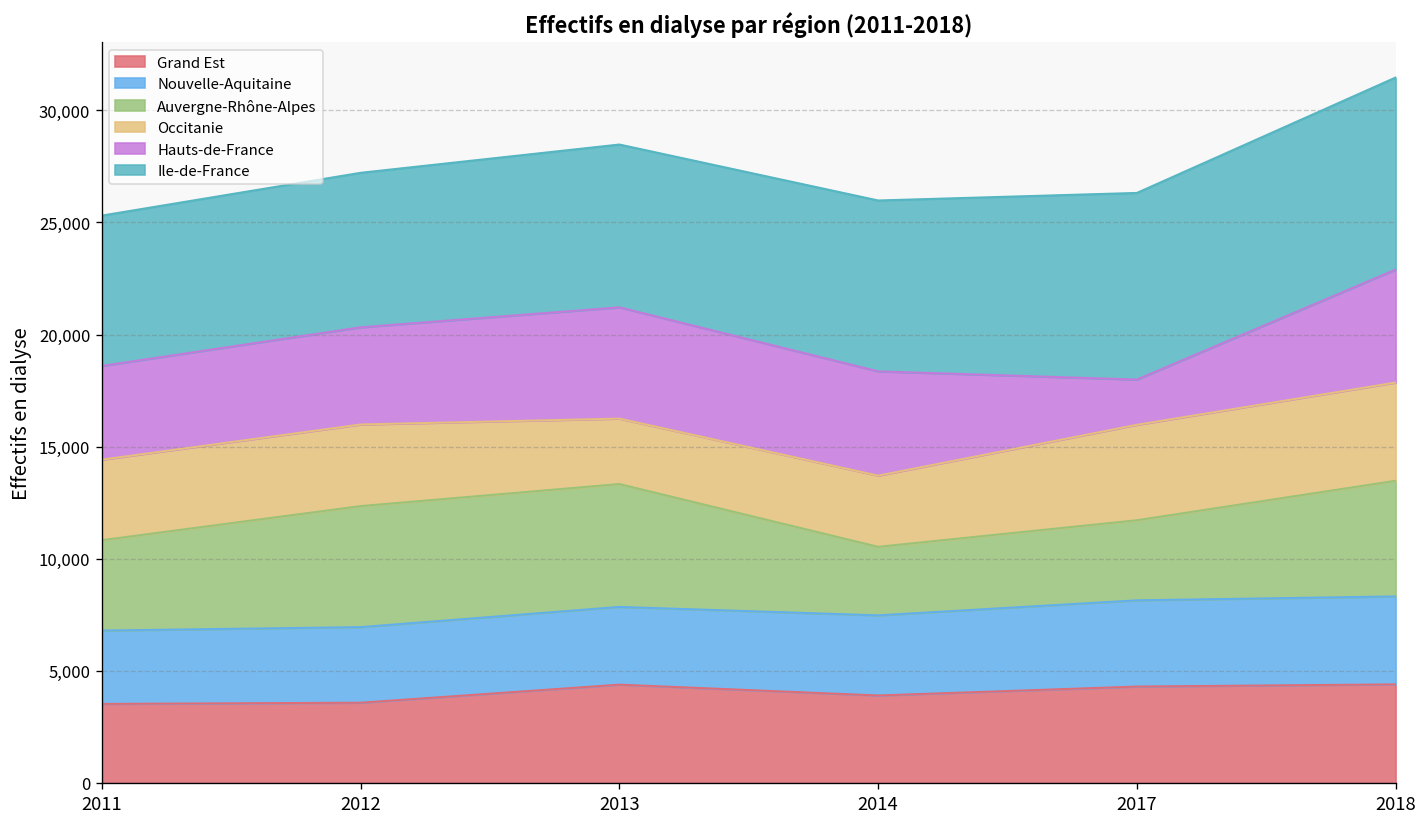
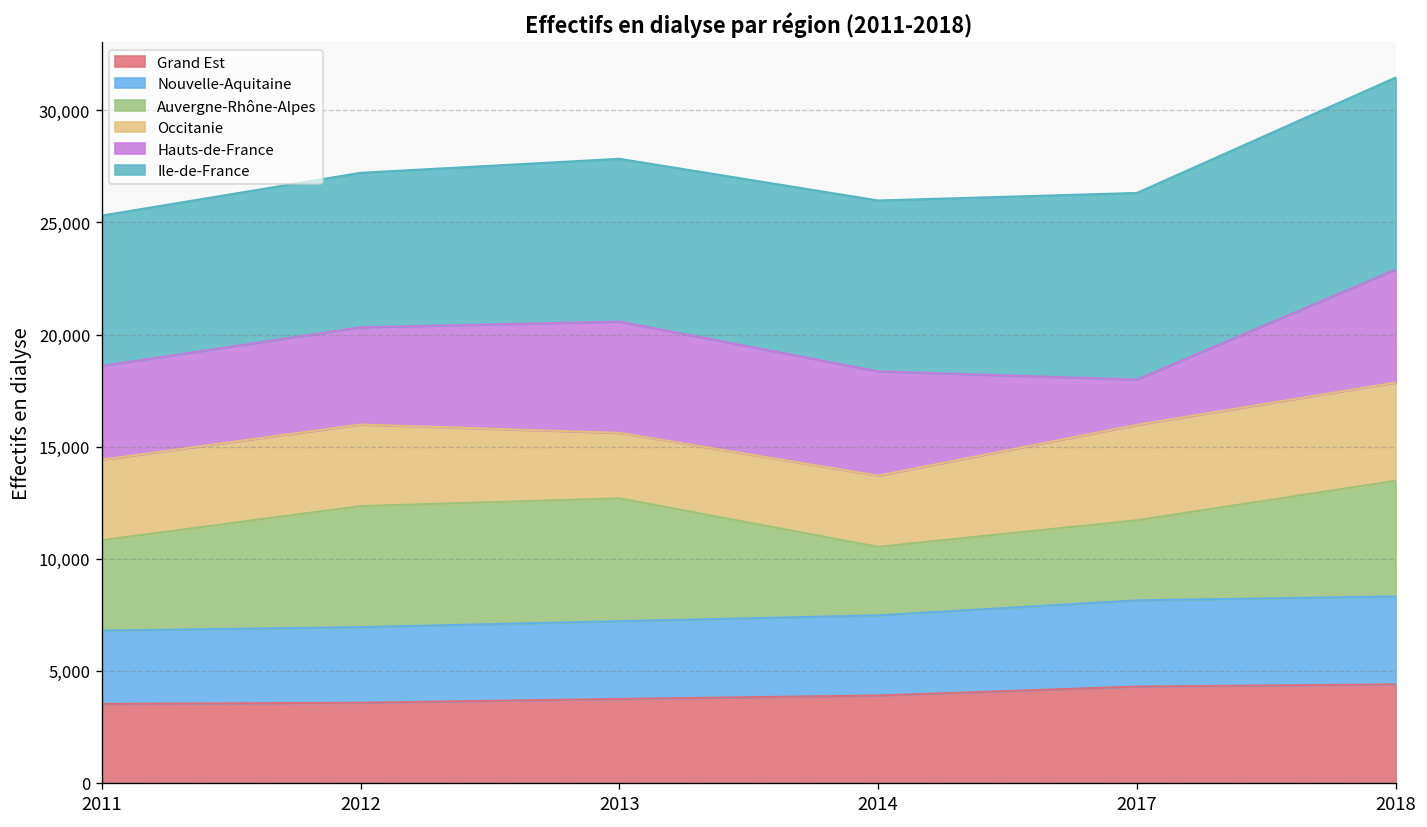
Grand Est, 2013: 4,400 -> 3,700
